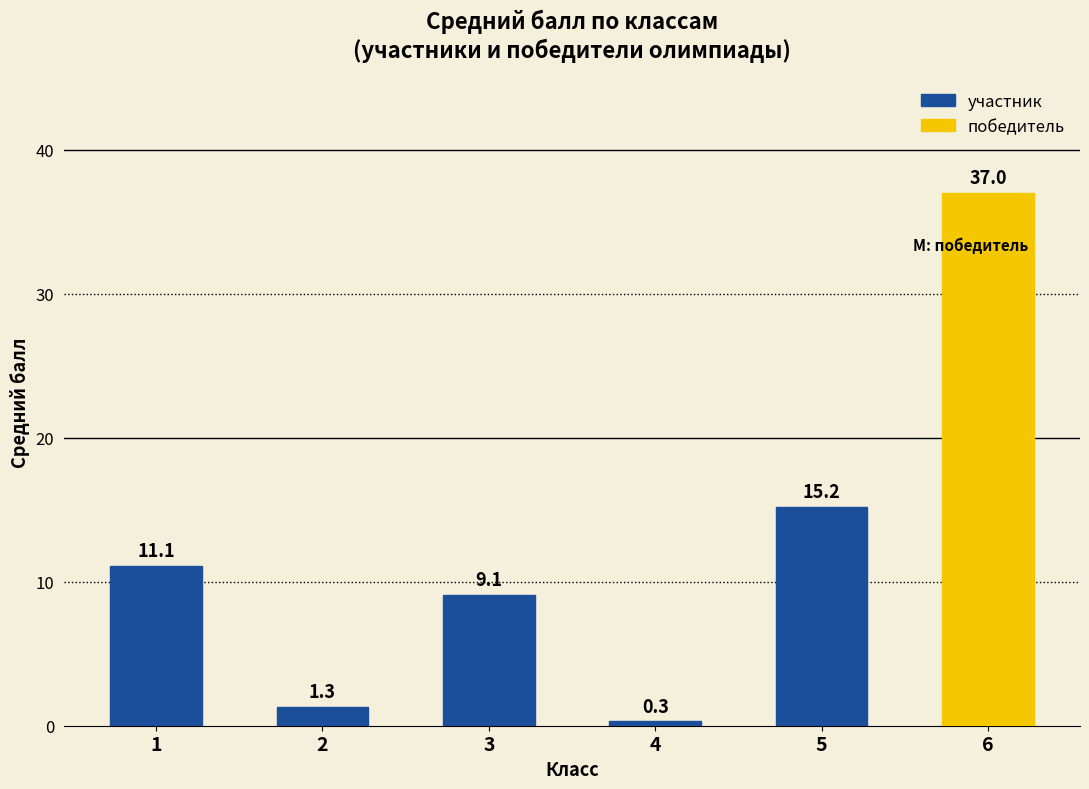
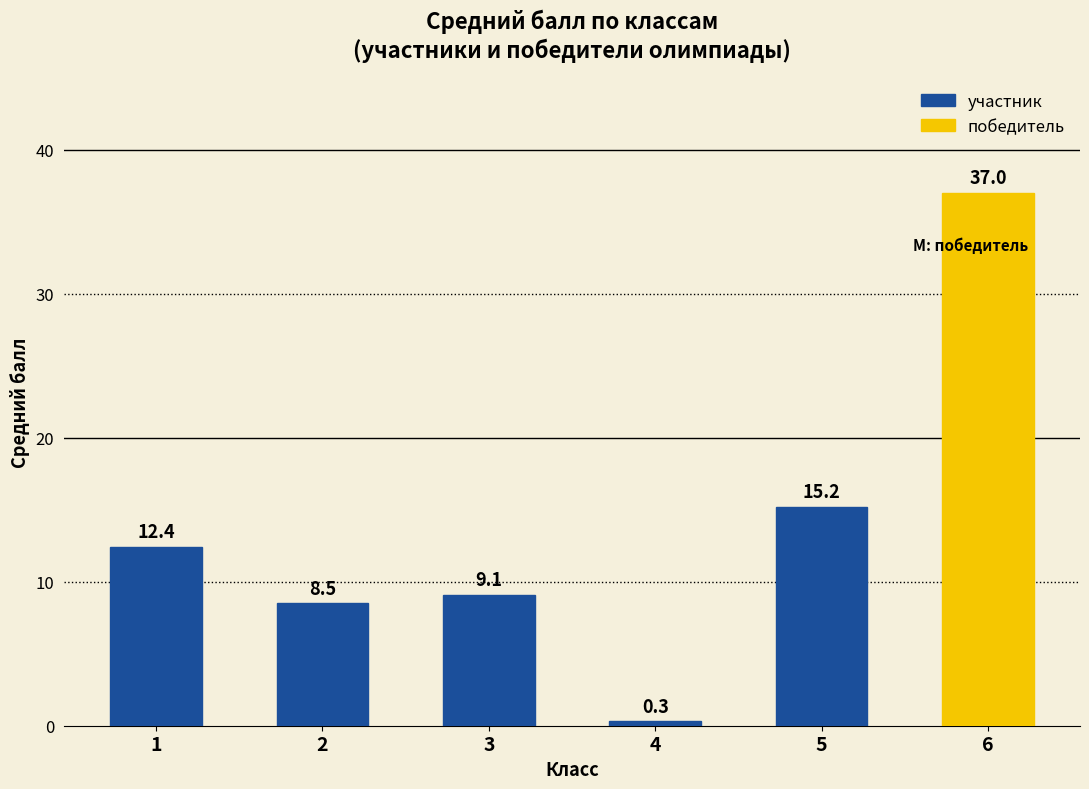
1: 11.1 -> 12.4
2: 1.3 -> 8.5
